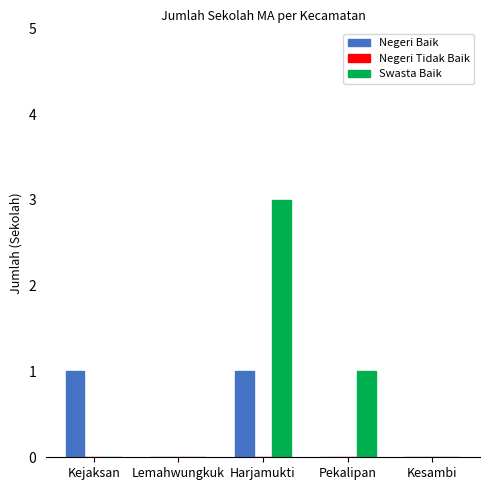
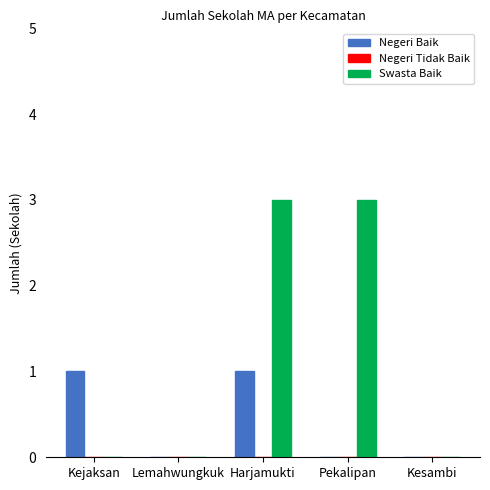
Swasta Baik, Pekalipan: 1 -> 3
